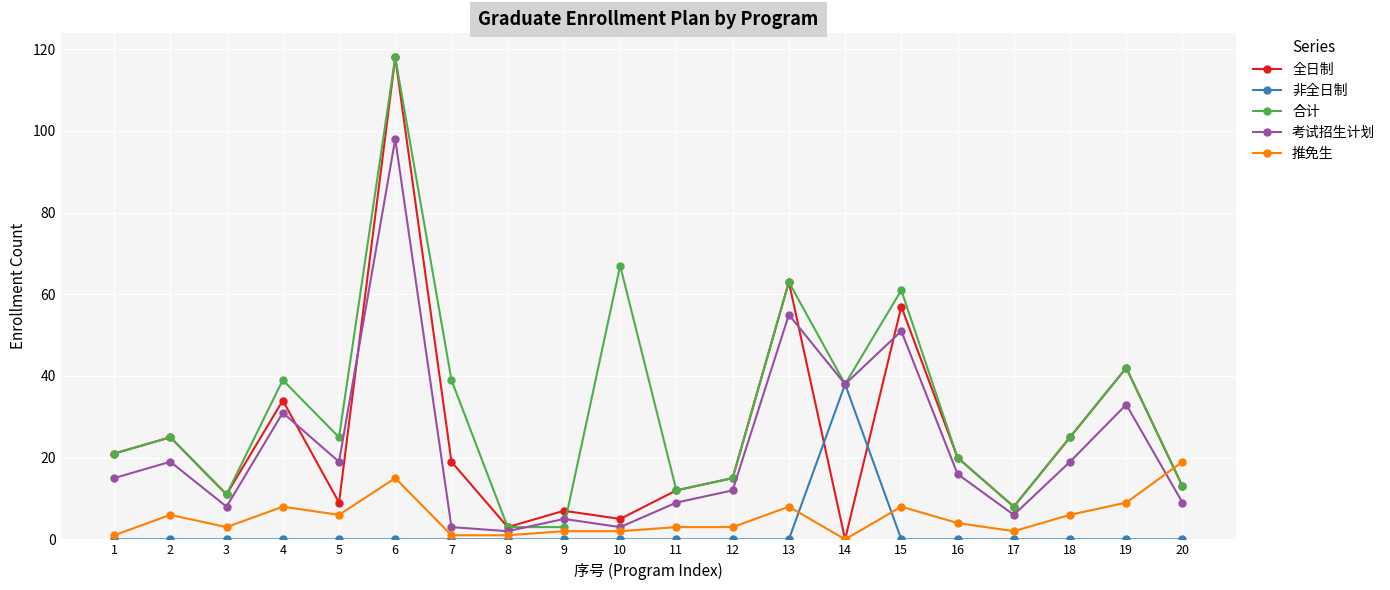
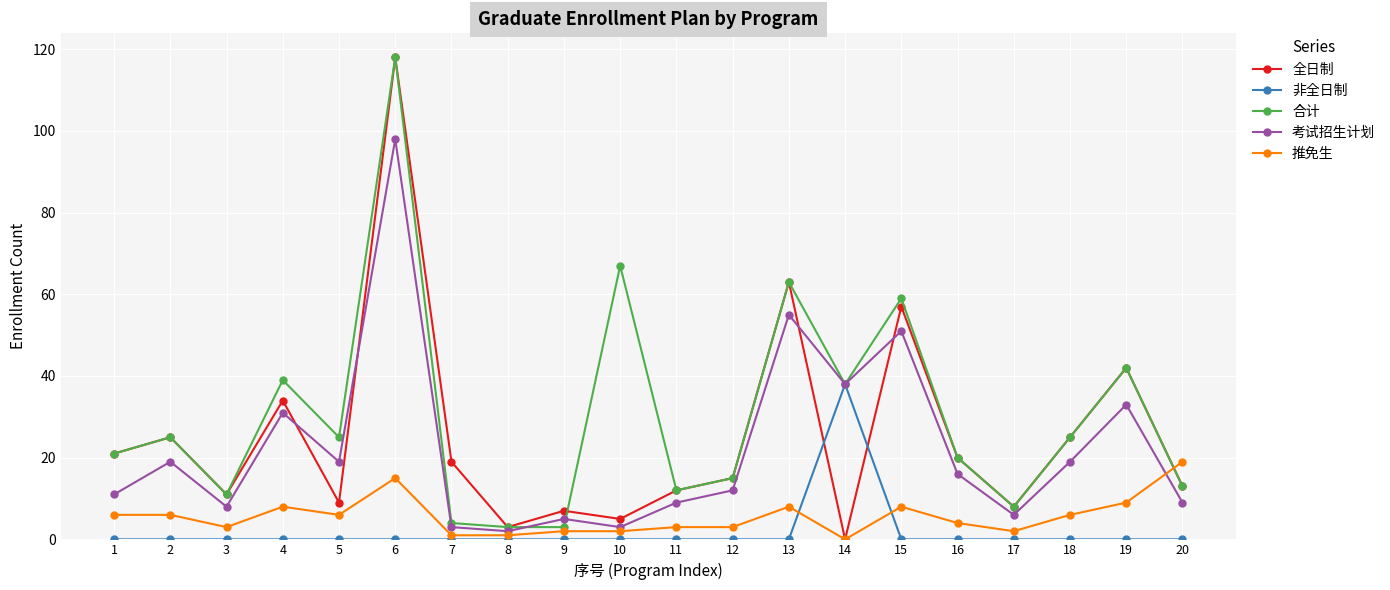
考试招生计划, 1: 15 -> 11
推免生, 1: 1 -> 6
合计, 7: 39 -> 4
合计, 15: 61 -> 59
